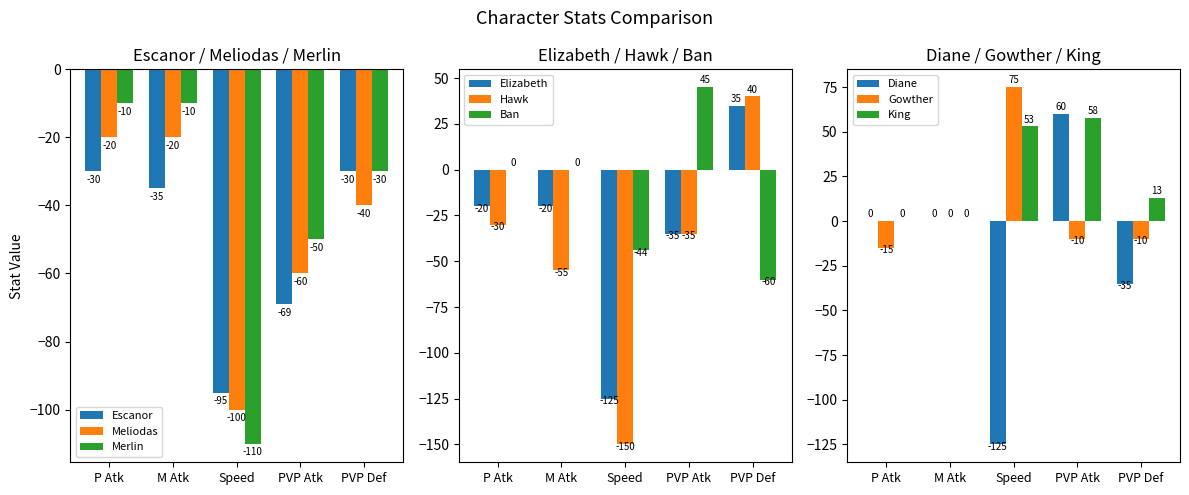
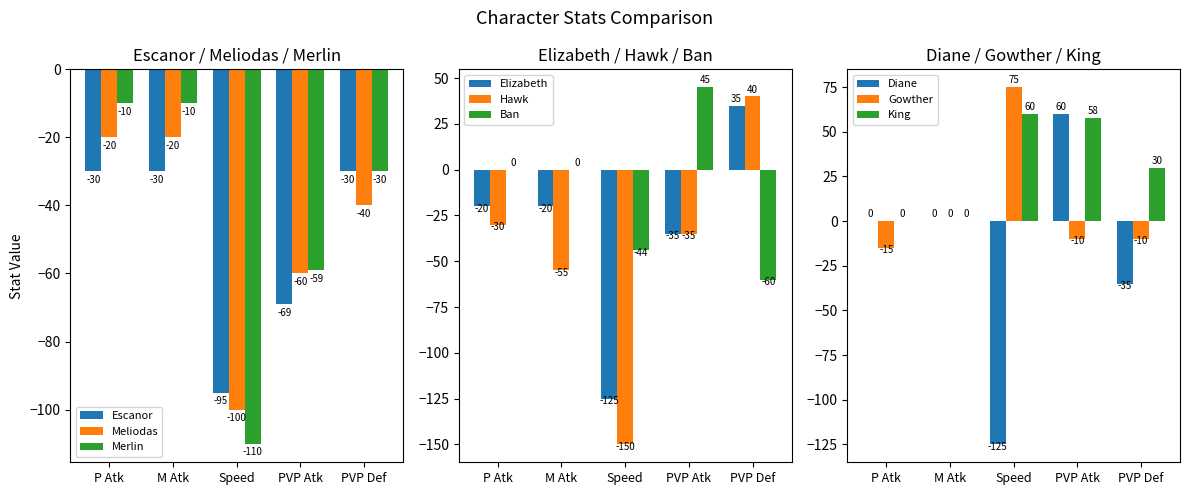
Escanor / Meliodas / Merlin, Escanor, M Atk: -35 -> -30
Escanor / Meliodas / Merlin, Merlin, PVP Atk: -50 -> -59
Diane / Gowther / King, King, Speed: 53 -> 60
Diane / Gowther / King, King, PVP Def: 13 -> 30
